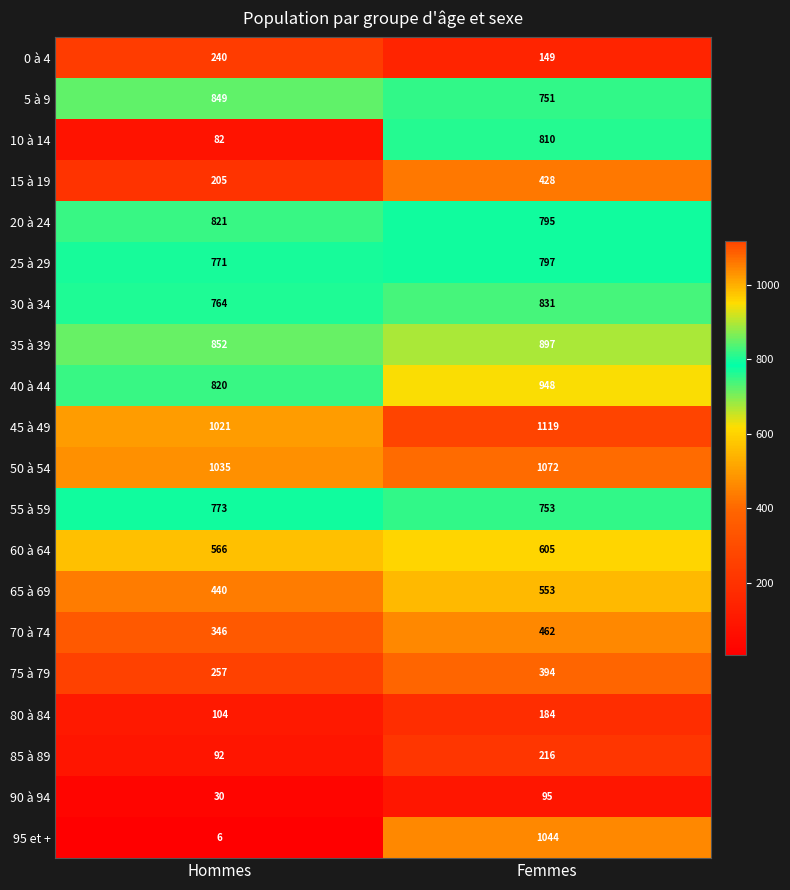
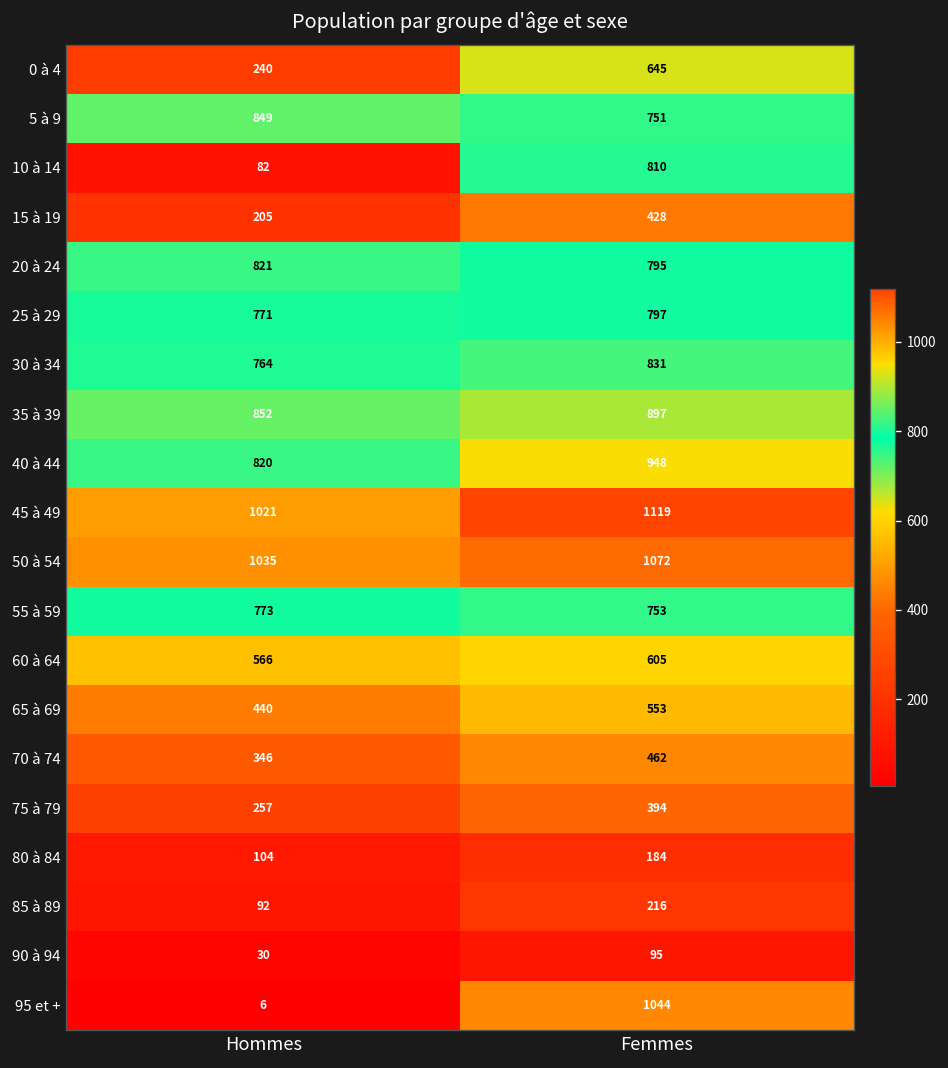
0 à 4, Femmes: 149 -> 645
